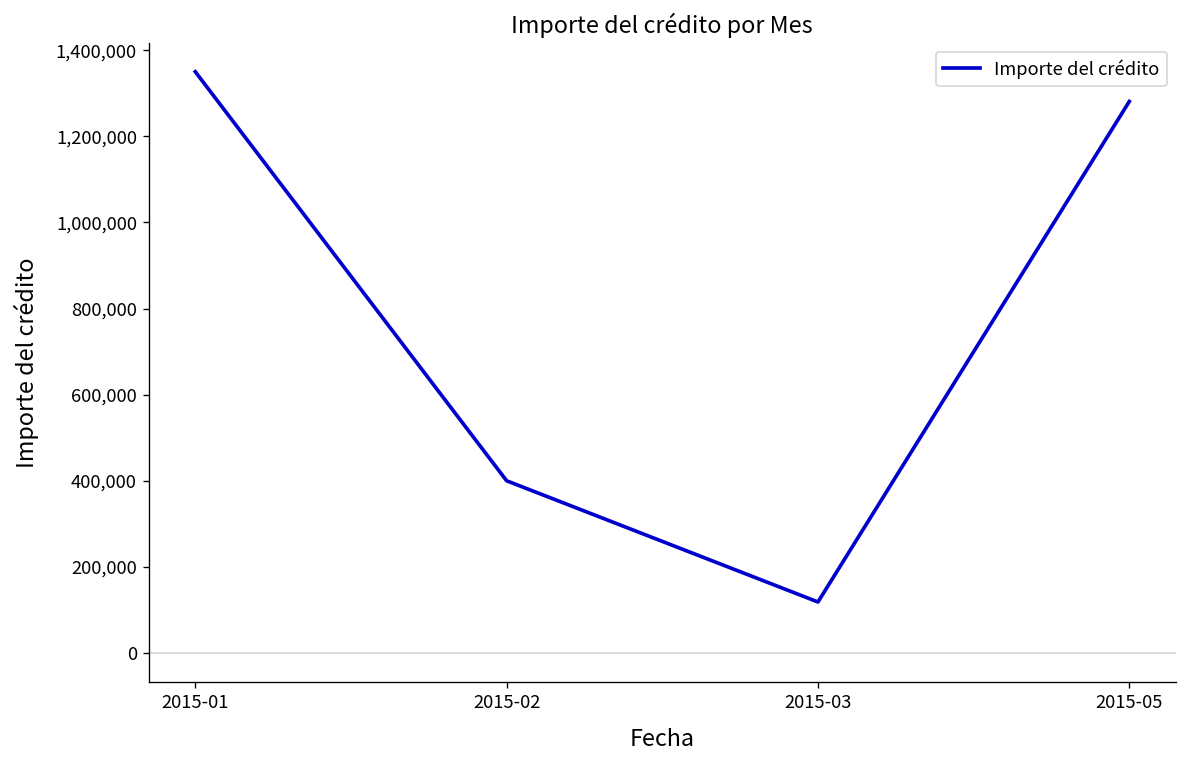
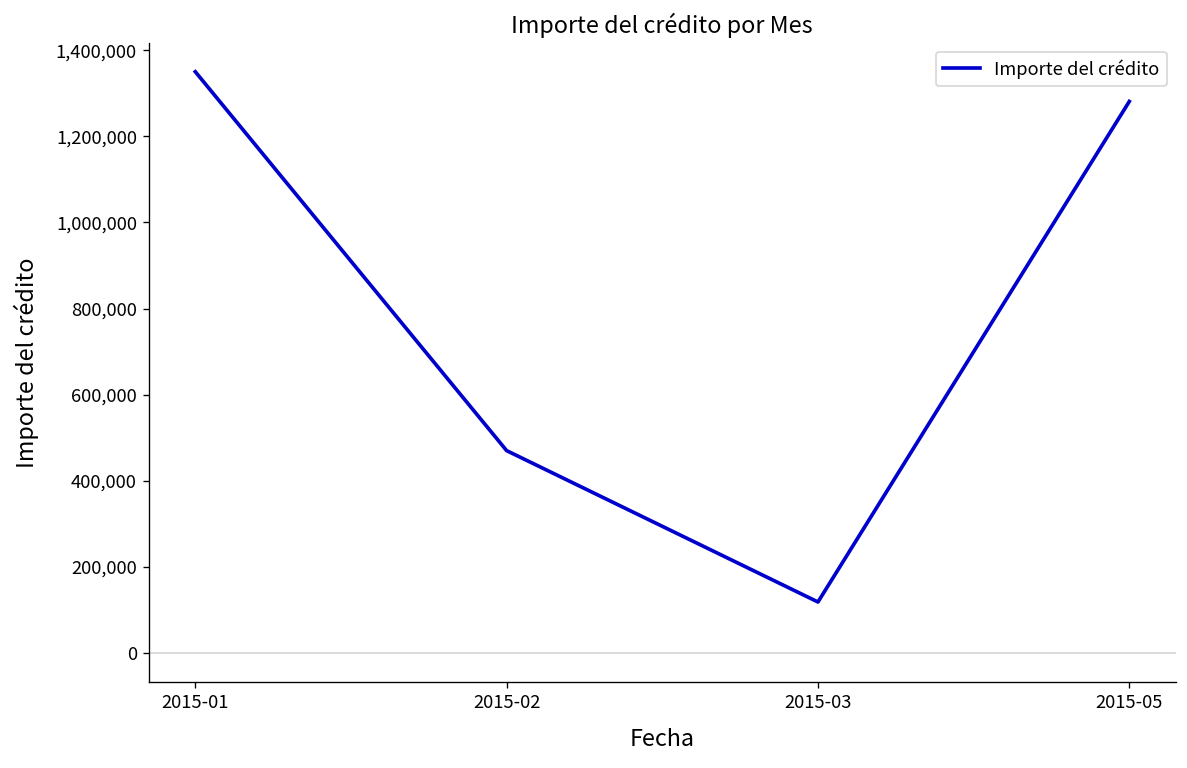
2015-02: 400,000 -> 470,000
